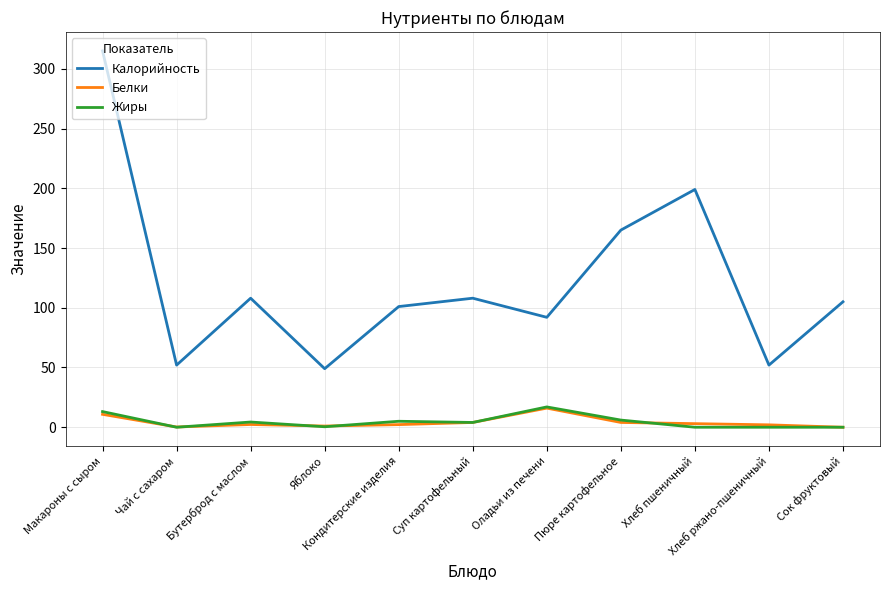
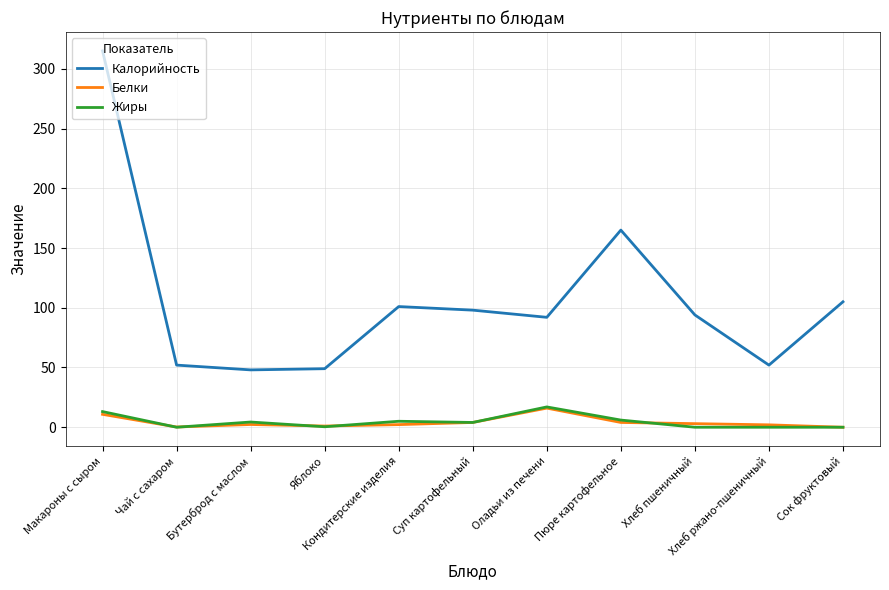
Калорийность, Бутерброд с маслом: 108 -> 48
Калорийность, Суп картофельный: 108 -> 98
Калорийность, Хлеб пшеничный: 199 -> 94
